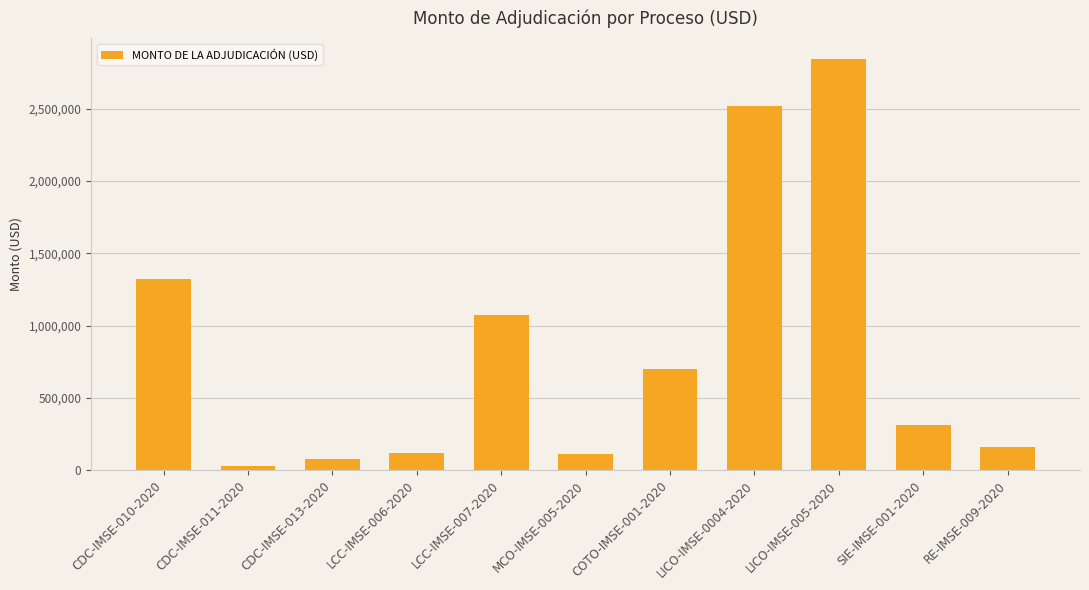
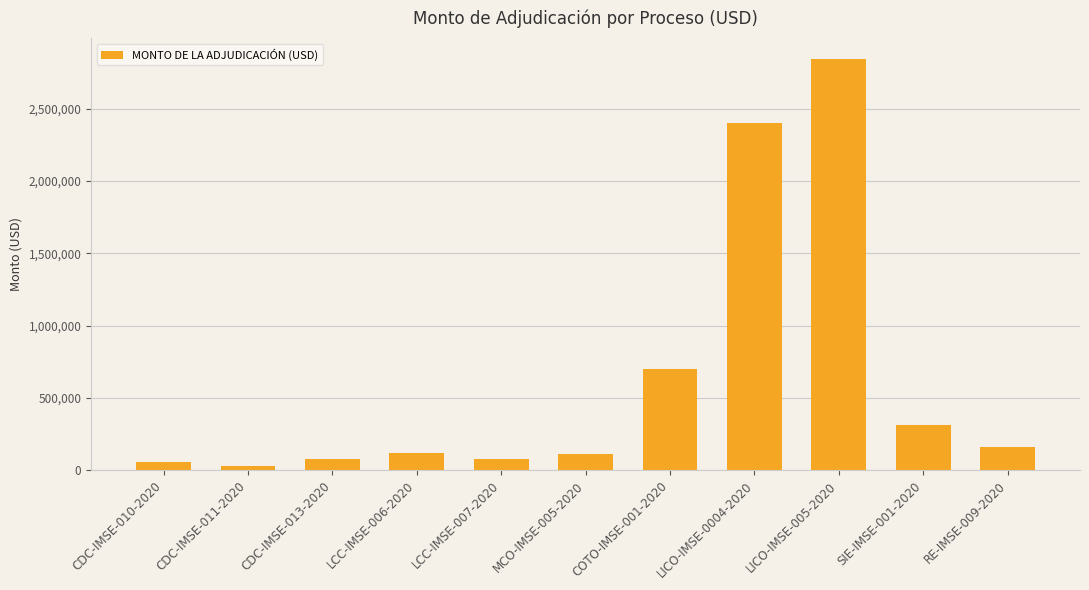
CDC-IMSE-010-2020: 1,320,000 -> 60,000
LCC-IMSE-007-2020: 1,070,000 -> 80,000
LICO-IMSE-0004-2020: 2,520,000 -> 2,400,000
